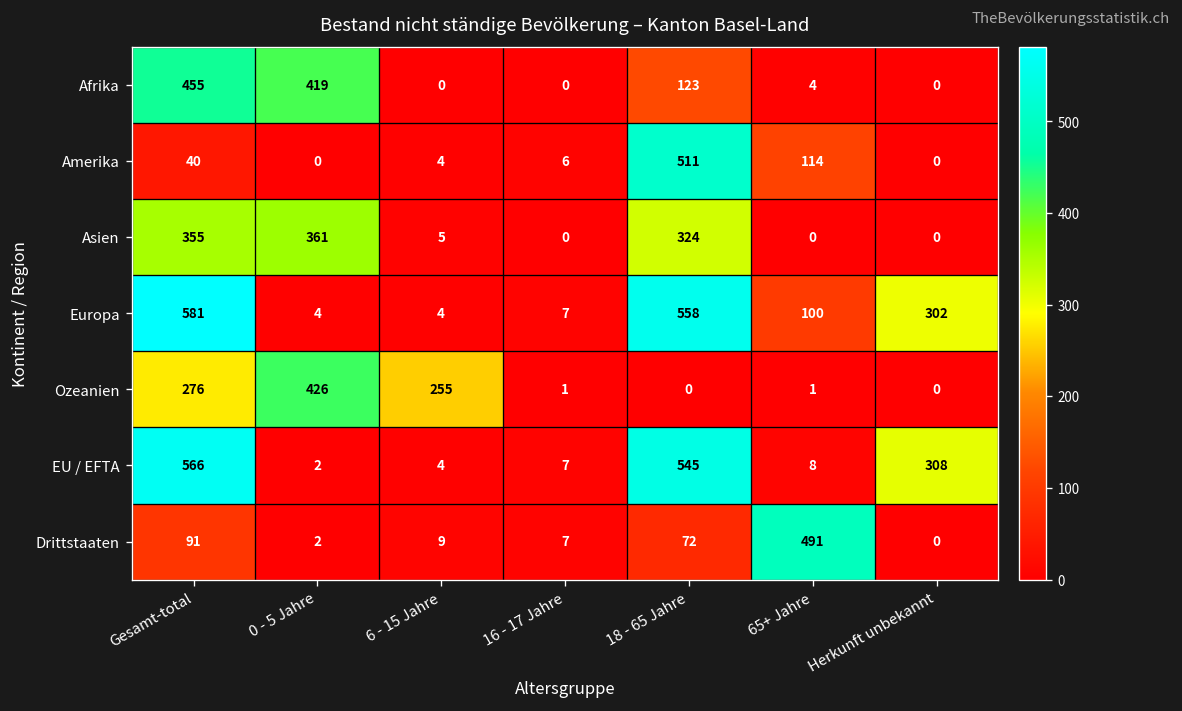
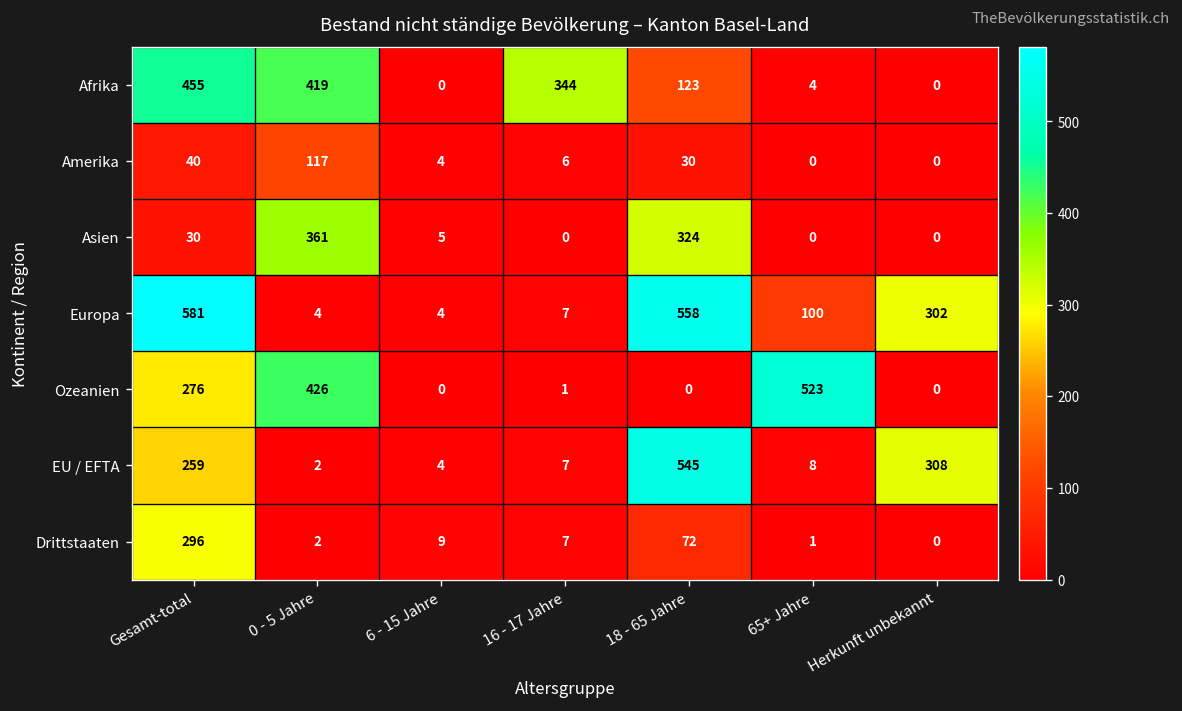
Afrika, 16 - 17 Jahre: 0 -> 344
Amerika, 0 - 5 Jahre: 0 -> 117
Amerika, 18 - 65 Jahre: 511 -> 30
Amerika, 65+ Jahre: 114 -> 0
Asien, Gesamt-total: 355 -> 30
Ozeanien, 6 - 15 Jahre: 255 -> 0
Ozeanien, 65+ Jahre: 1 -> 523
EU / EFTA, Gesamt-total: 566 -> 259
Drittstaaten, Gesamt-total: 91 -> 296
Drittstaaten, 65+ Jahre: 491 -> 1
